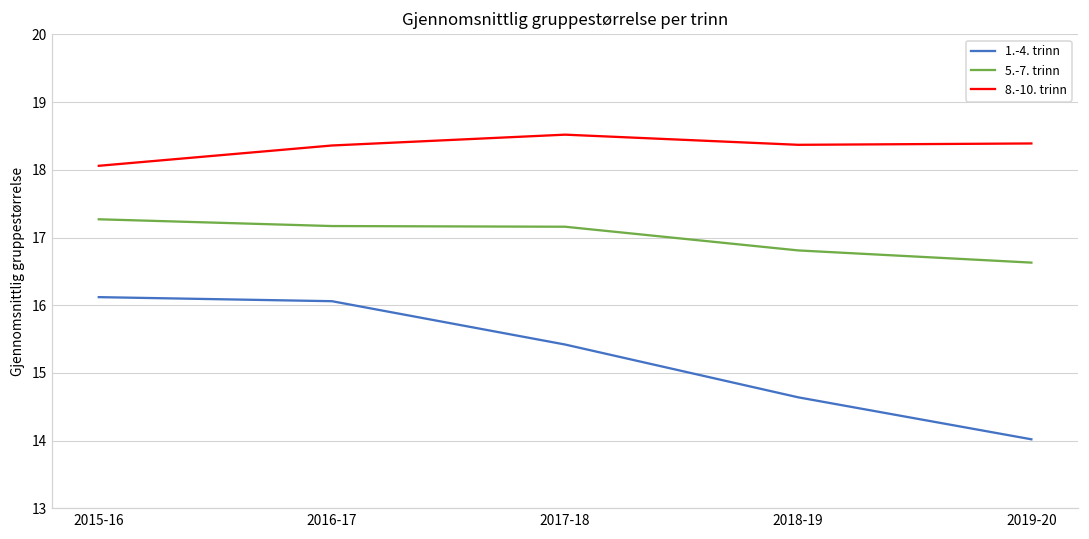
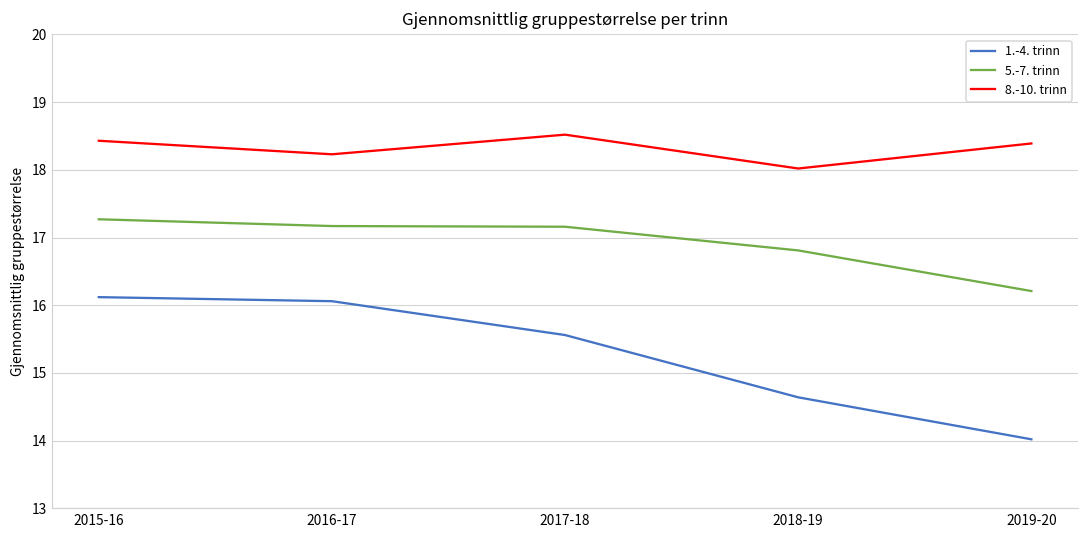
8.-10. trinn, 2015-16: 18.1 -> 18.4
8.-10. trinn, 2016-17: 18.4 -> 18.2
1.-4. trinn, 2017-18: 15.4 -> 15.6
8.-10. trinn, 2018-19: 18.4 -> 18.0
5.-7. trinn, 2019-20: 16.6 -> 16.2
